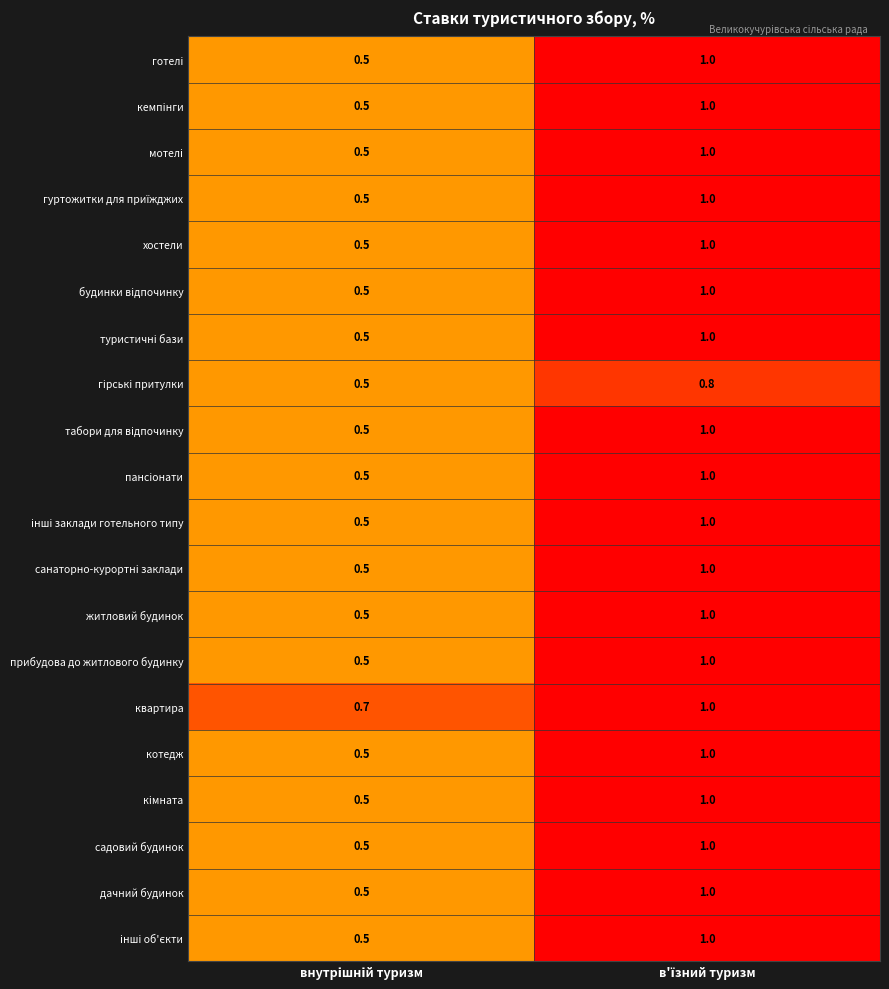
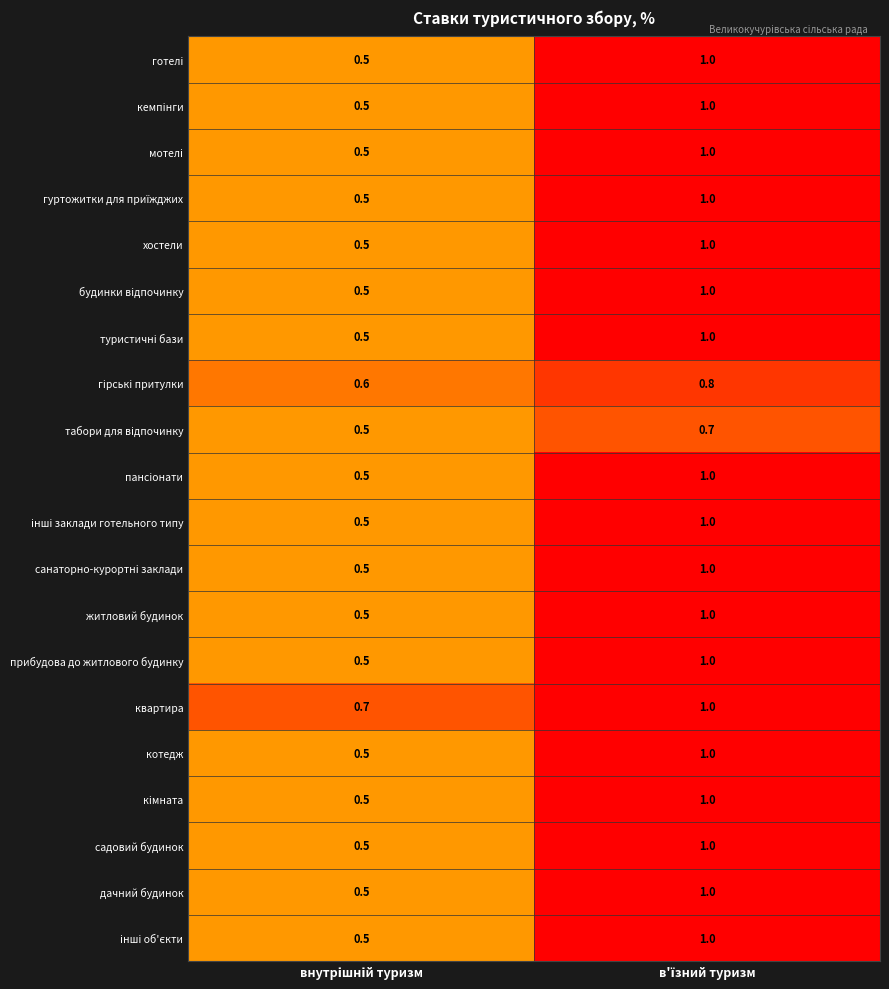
гірські притулки, внутрішній туризм: 0.5 -> 0.6
табори для відпочинку, в'їзний туризм: 1.0 -> 0.7
